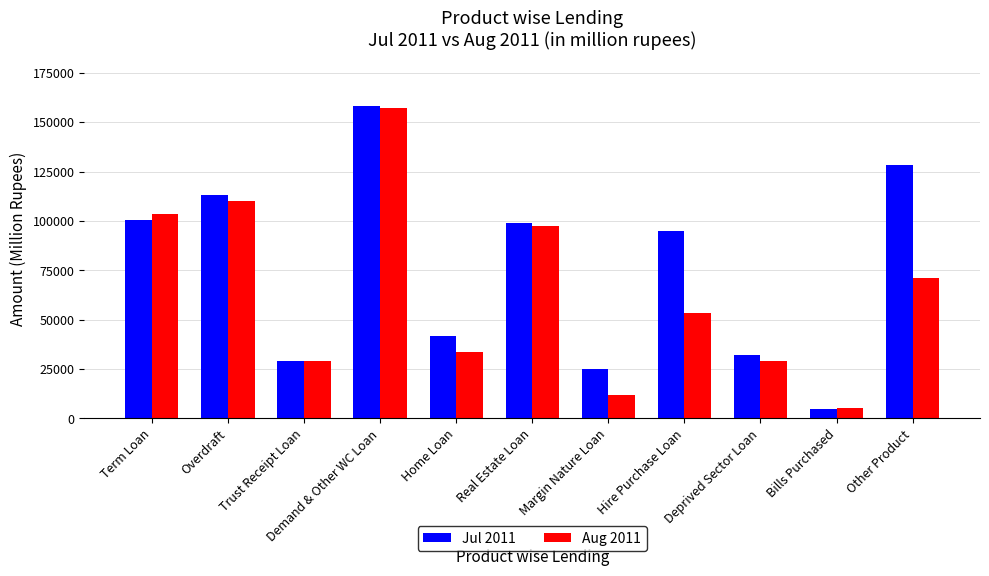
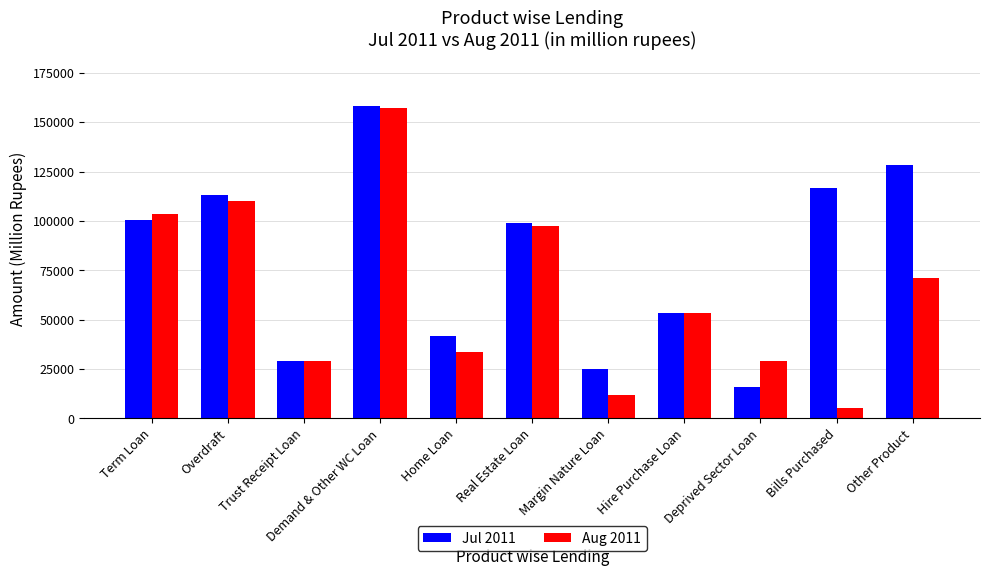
Jul 2011, Hire Purchase Loan: 95000 -> 54000
Jul 2011, Deprived Sector Loan: 32000 -> 16000
Jul 2011, Bills Purchased: 5000 -> 117000
